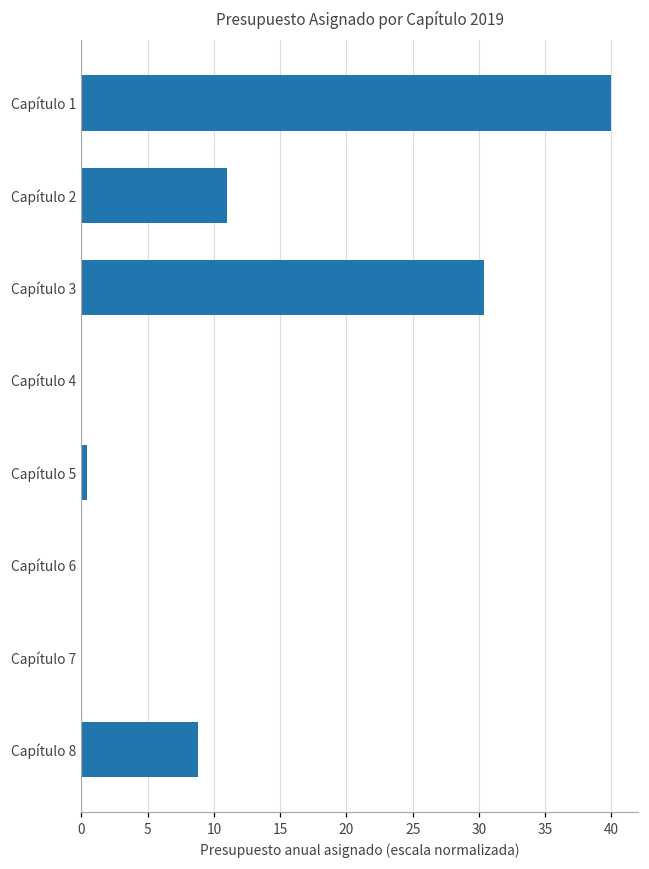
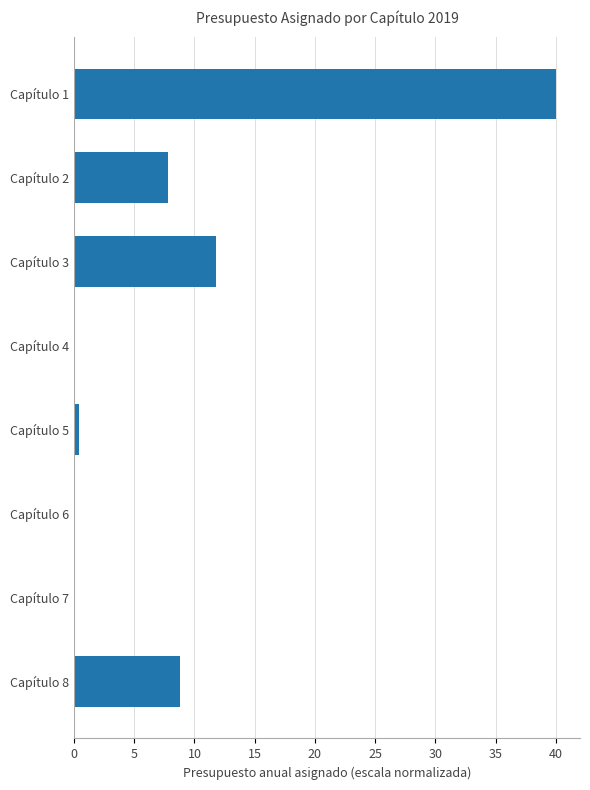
Capítulo 2: 11.0 -> 7.8
Capítulo 3: 30.4 -> 11.8
